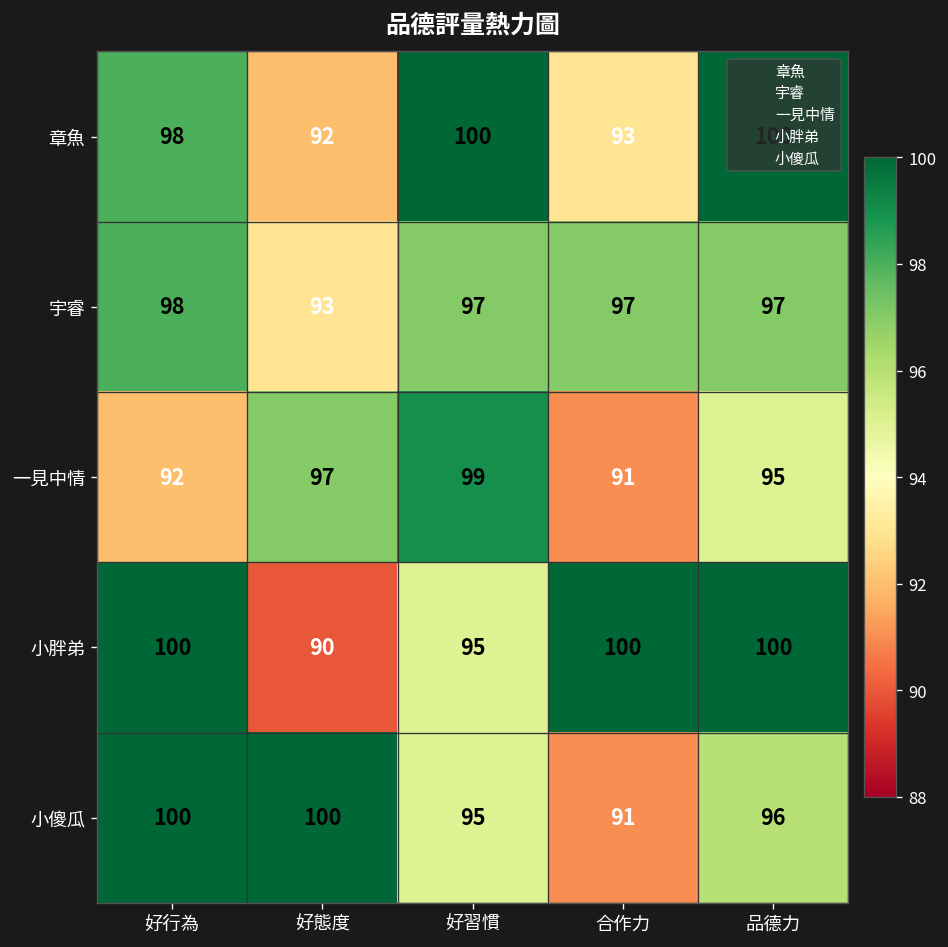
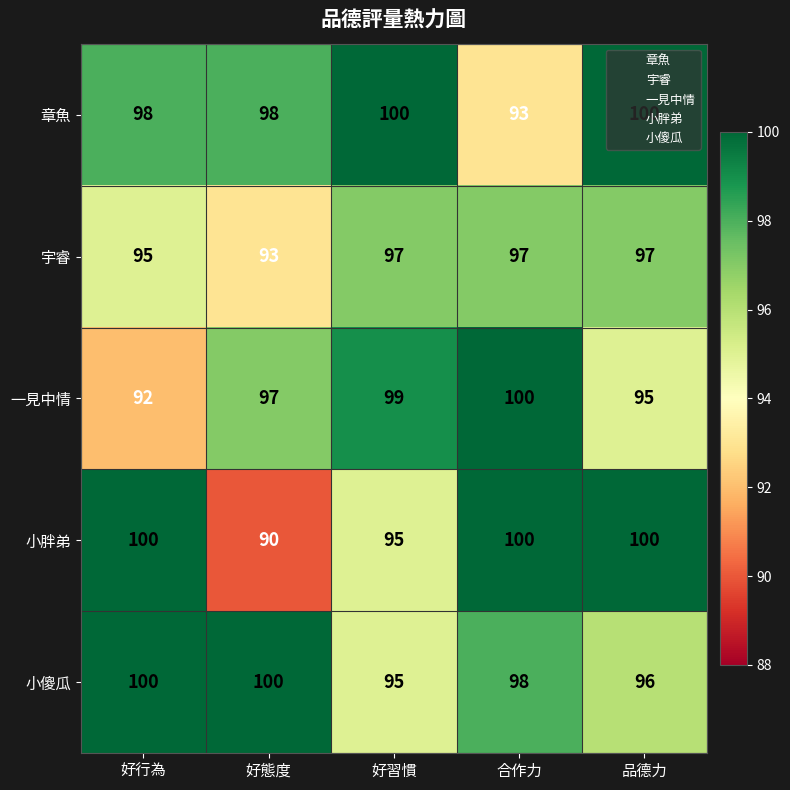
章魚, 好態度: 92 -> 98
宇睿, 好行為: 98 -> 95
一見中情, 合作力: 91 -> 100
小傻瓜, 合作力: 91 -> 98
